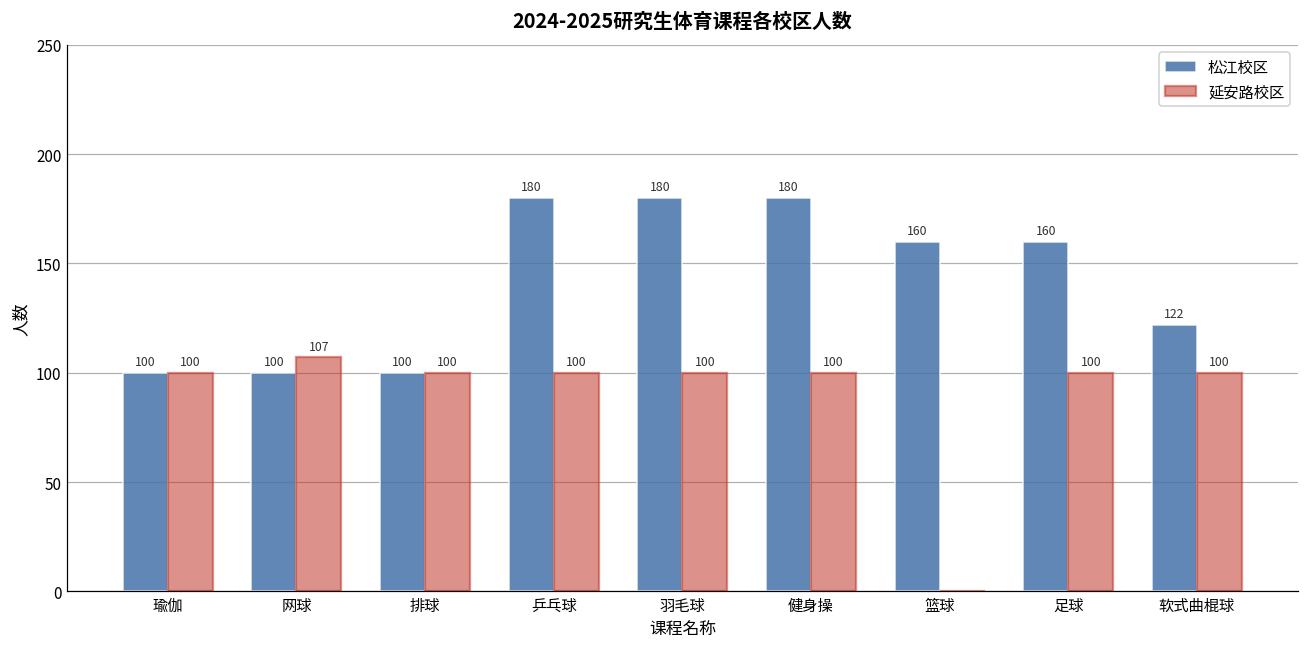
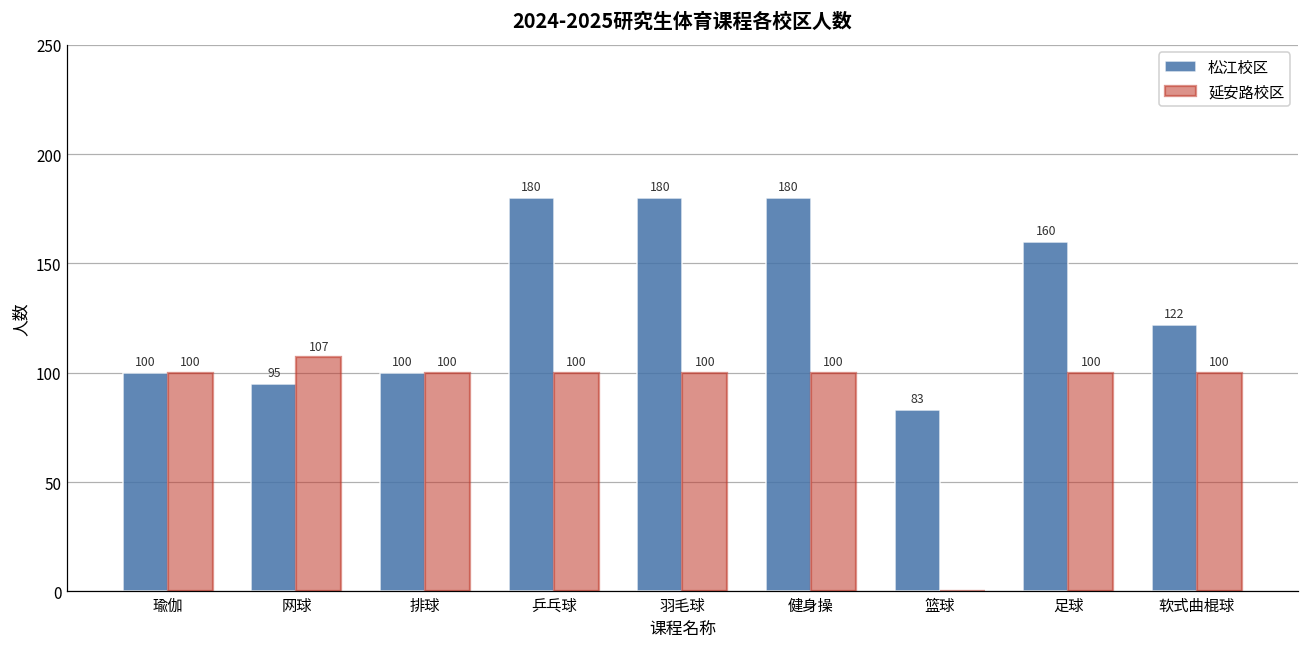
松江校区, 网球: 100 -> 95
松江校区, 篮球: 160 -> 83
